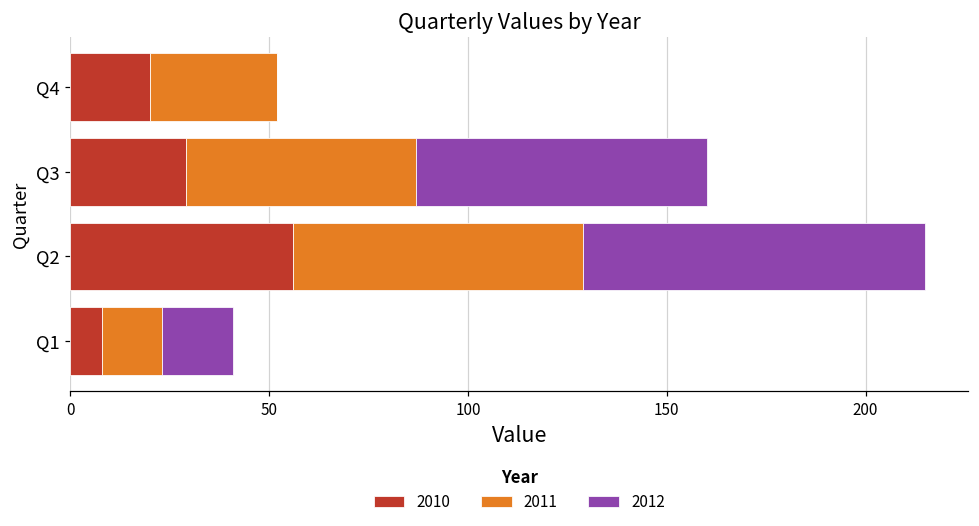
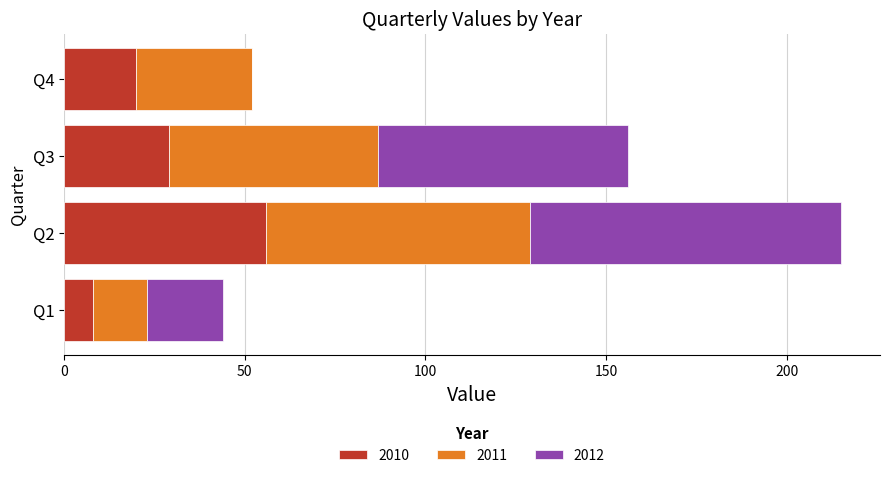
2012, Q3: 73 -> 69
2012, Q1: 18 -> 21
